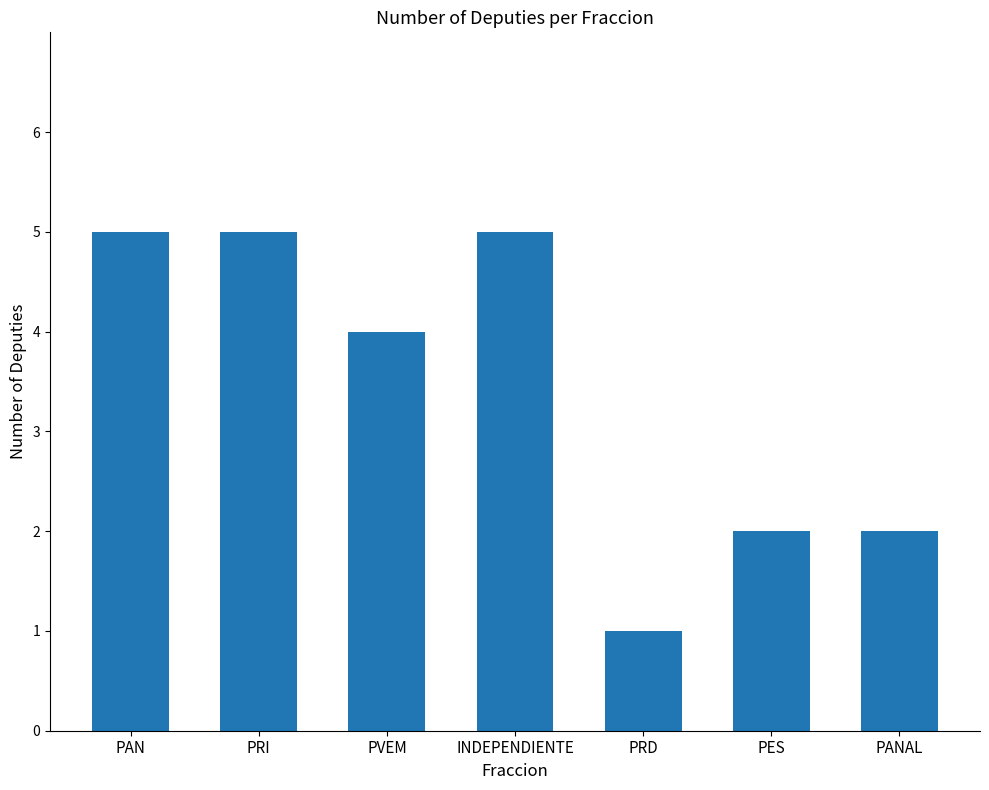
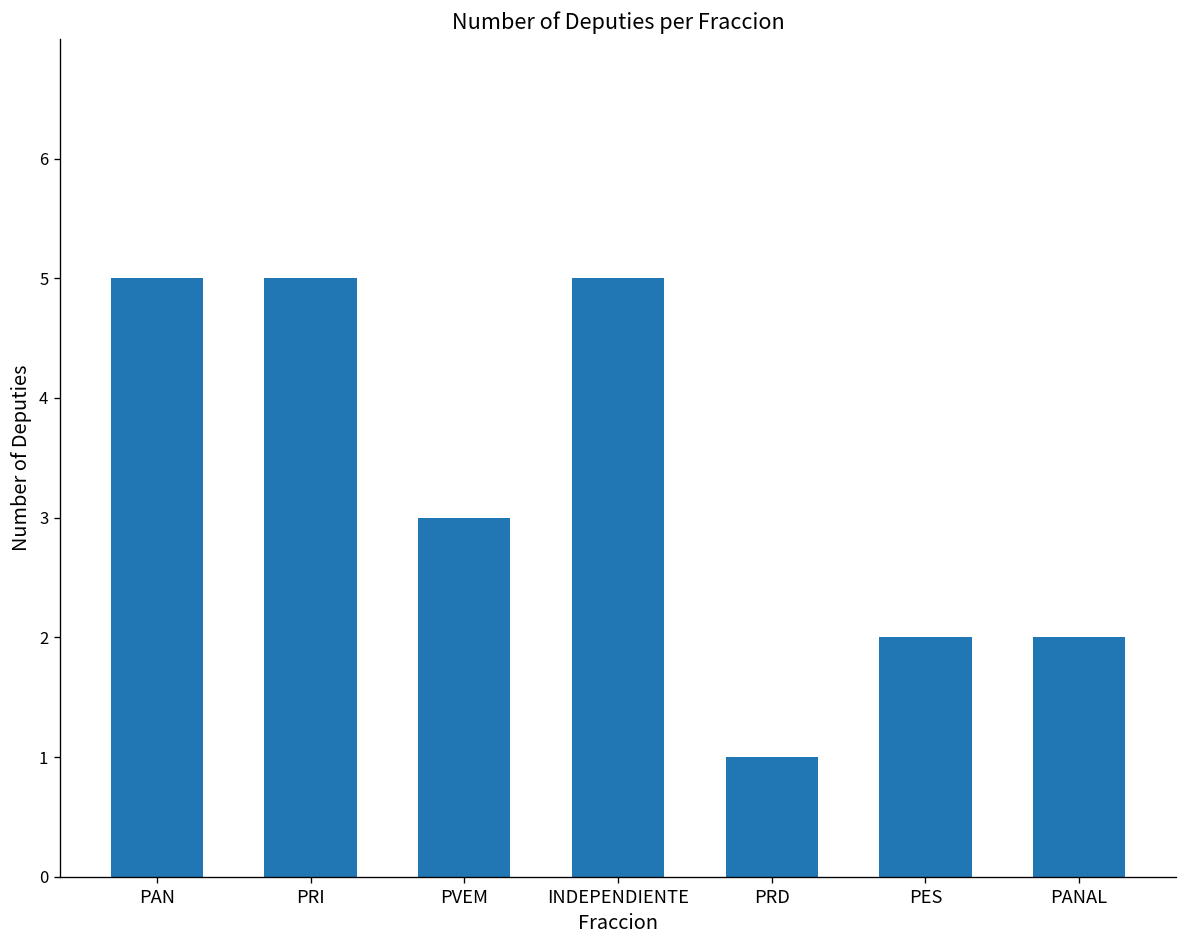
PVEM: 4 -> 3
